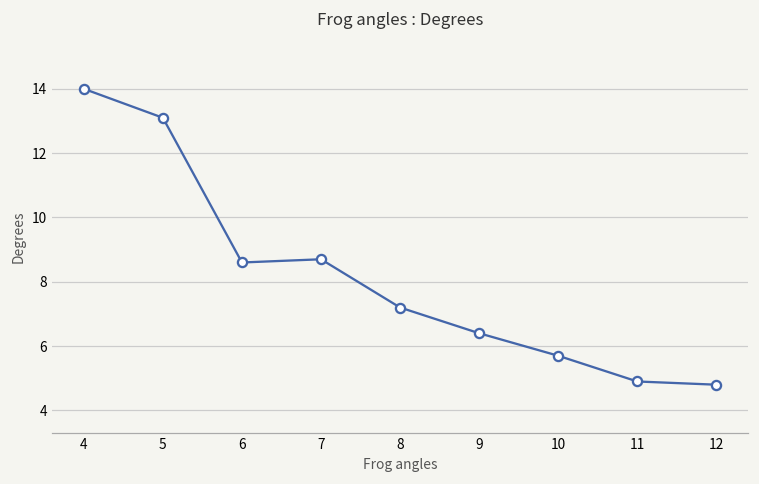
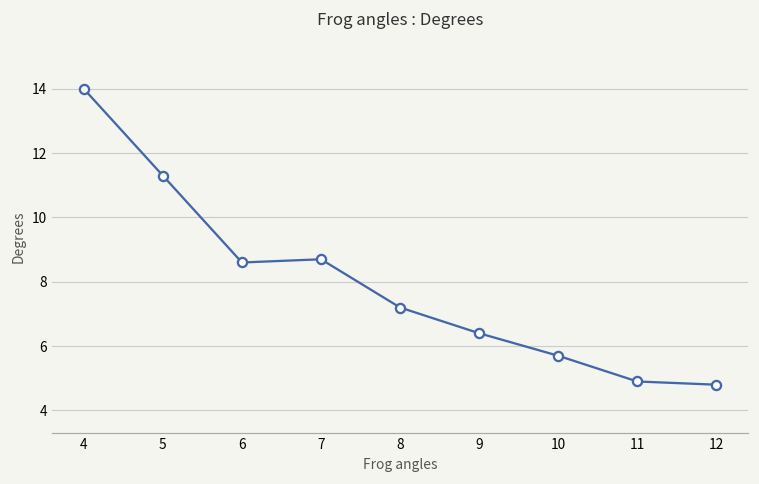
5: 13.1 -> 11.3
